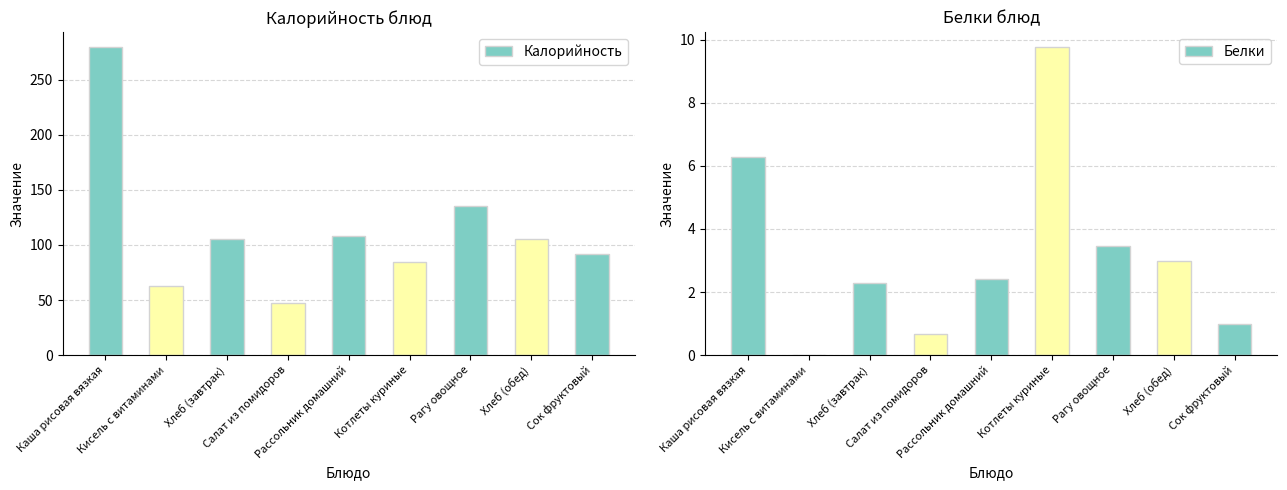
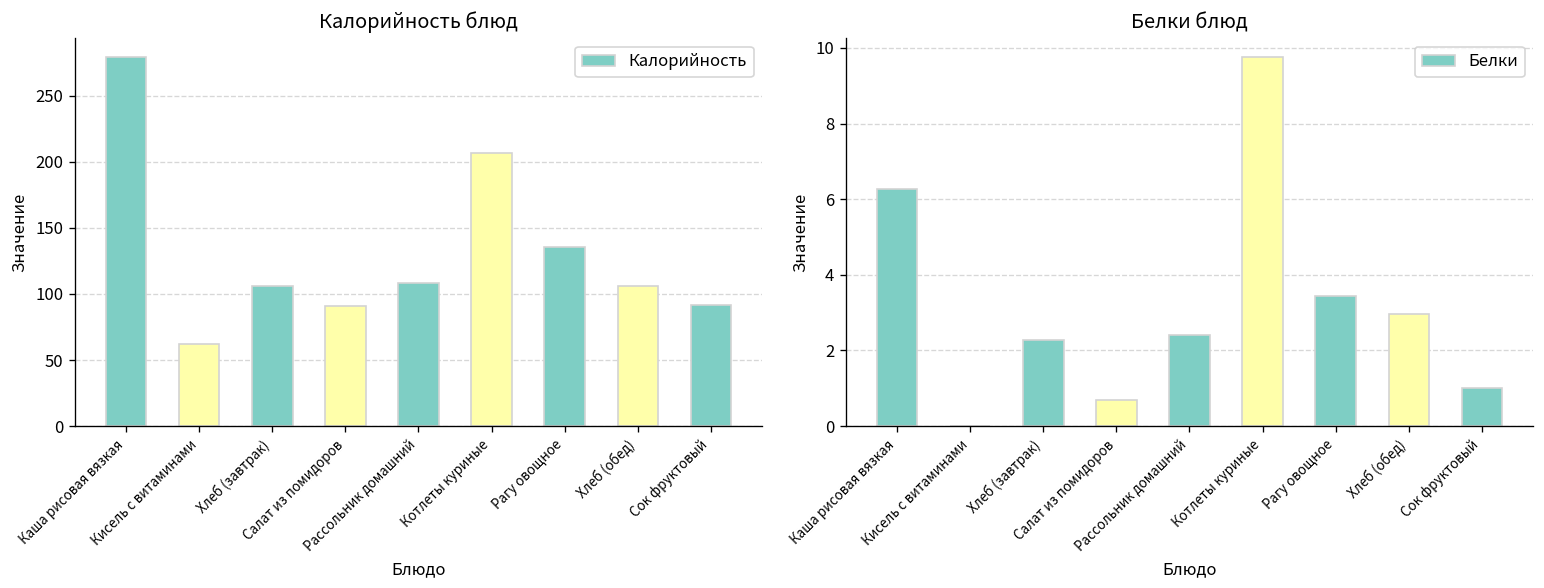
Калорийность блюд, Салат из помидоров: 47 -> 91
Калорийность блюд, Котлеты куриные: 85 -> 207
